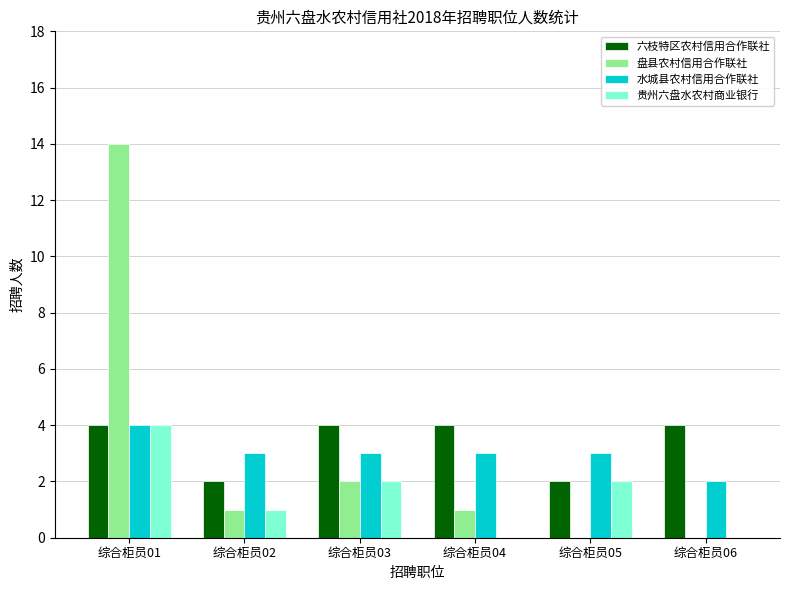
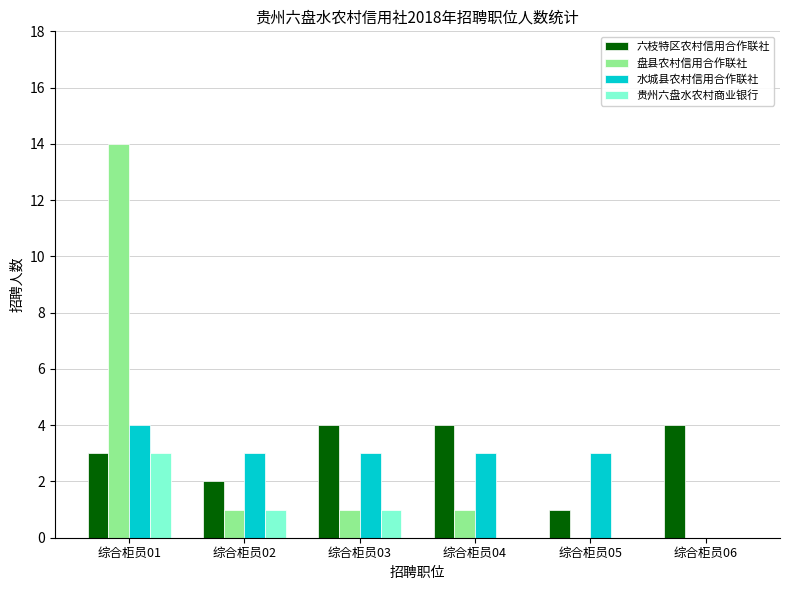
六枝特区农村信用合作联社, 综合柜员01: 4 -> 3
贵州六盘水农村商业银行, 综合柜员01: 4 -> 3
盘县农村信用合作联社, 综合柜员03: 2 -> 1
贵州六盘水农村商业银行, 综合柜员03: 2 -> 1
六枝特区农村信用合作联社, 综合柜员05: 2 -> 1
贵州六盘水农村商业银行, 综合柜员05: 2 -> 0
水城县农村信用合作联社, 综合柜员06: 2 -> 0
